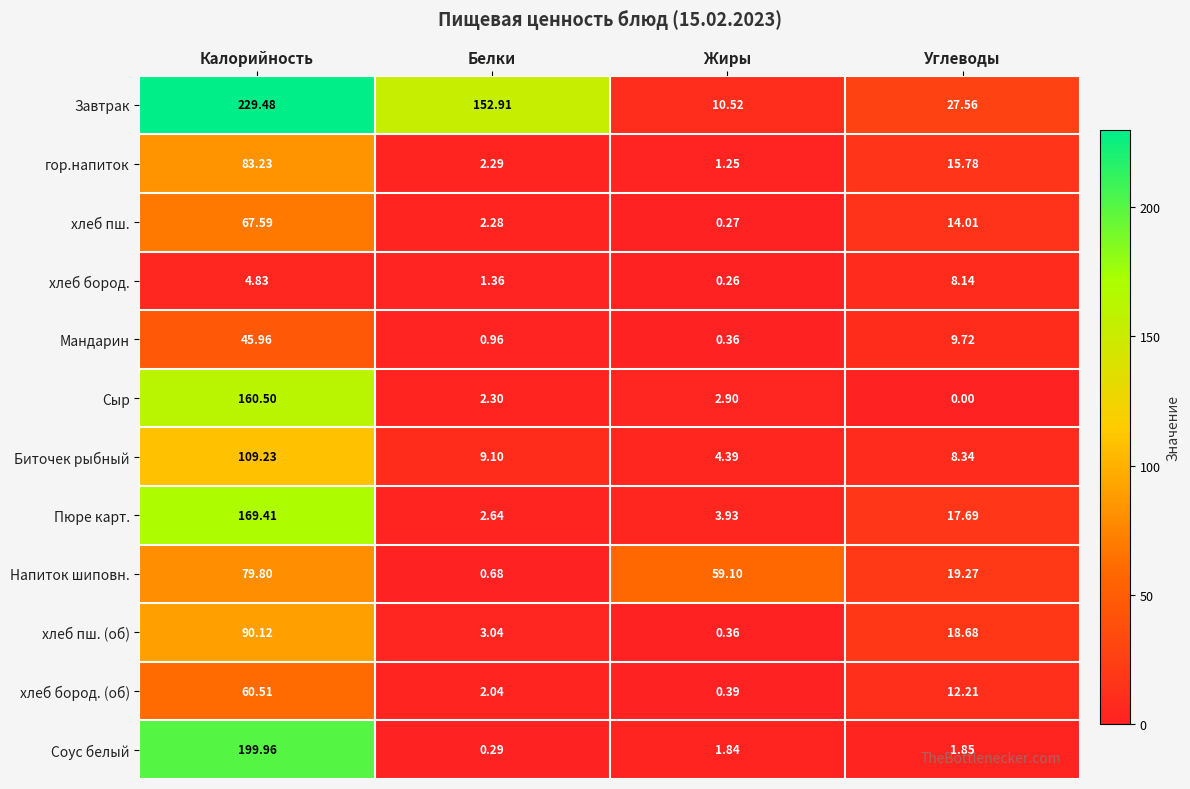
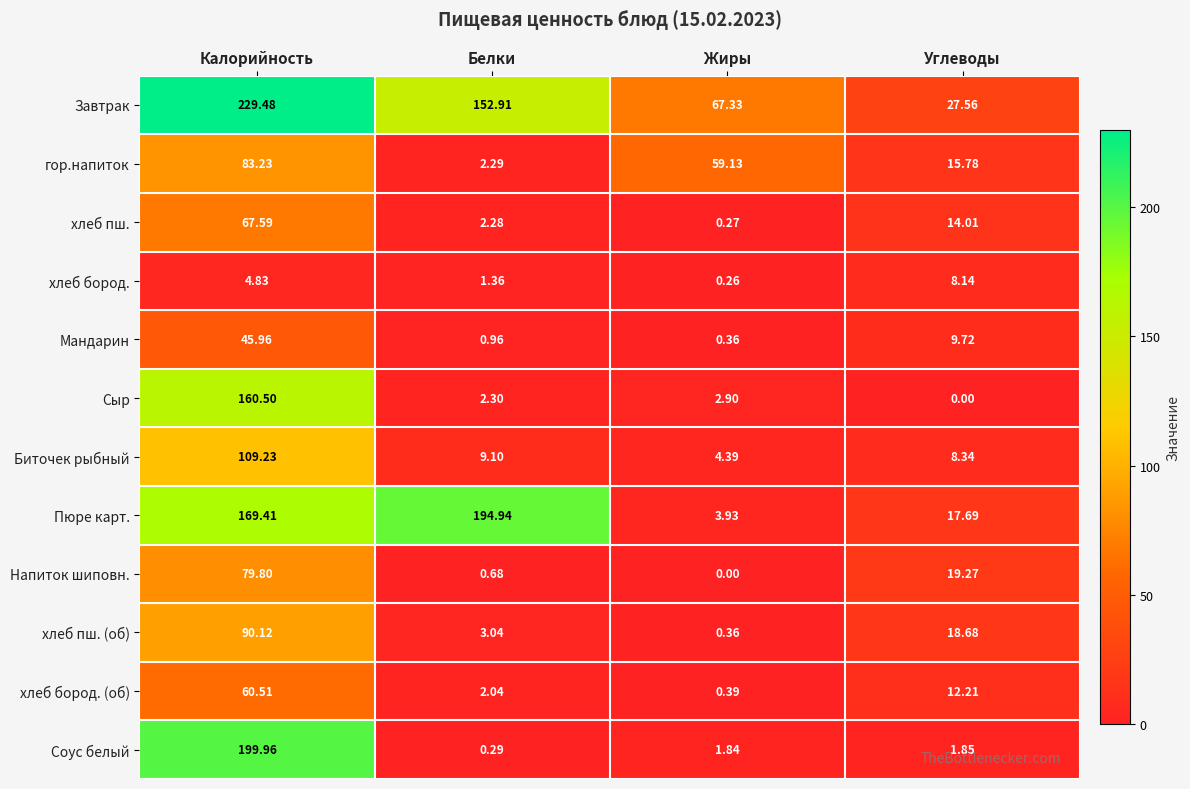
Завтрак, Жиры: 10.52 -> 67.33
гор.напиток, Жиры: 1.25 -> 59.13
Пюре карт., Белки: 2.64 -> 194.94
Напиток шиповн., Жиры: 59.10 -> 0.00
